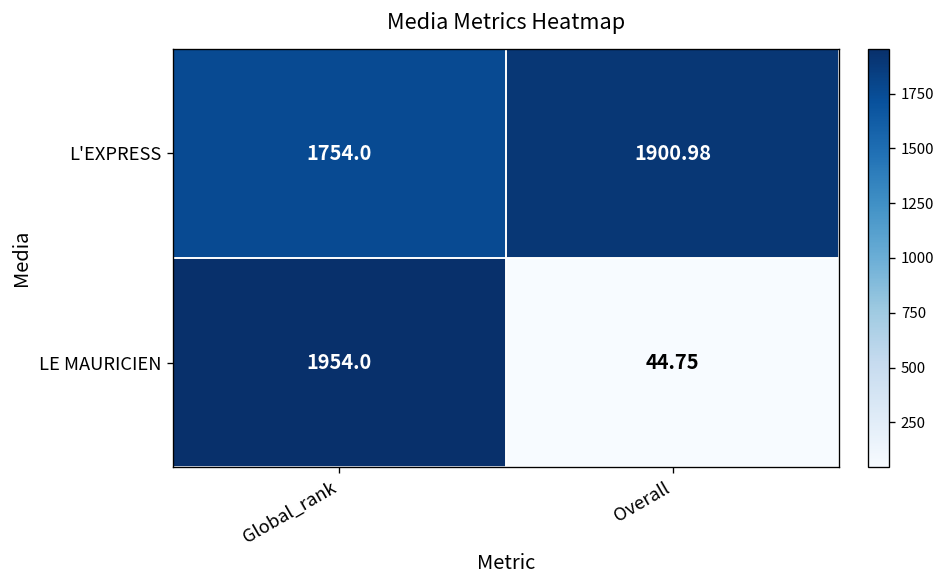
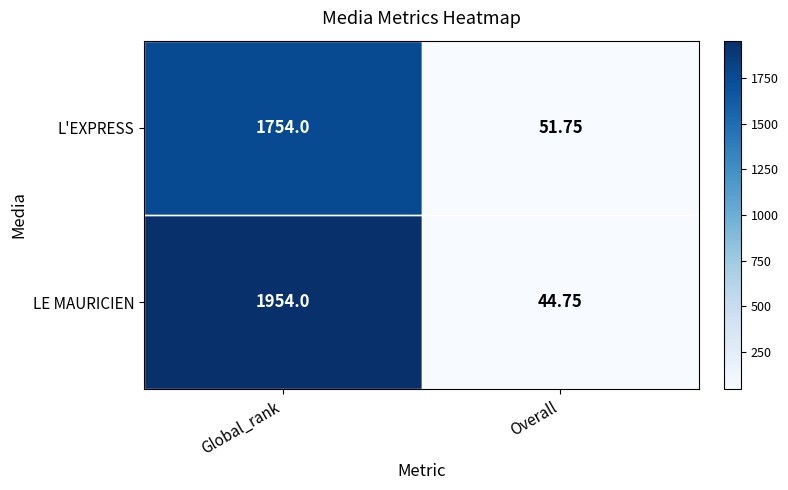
L'EXPRESS, Overall: 1900.98 -> 51.75
